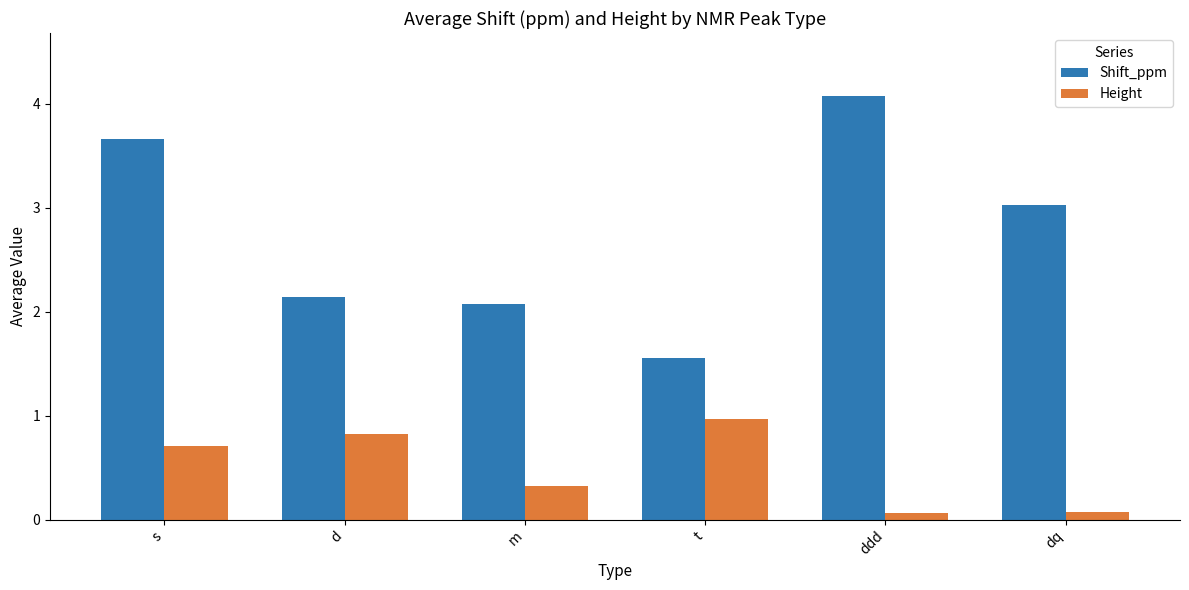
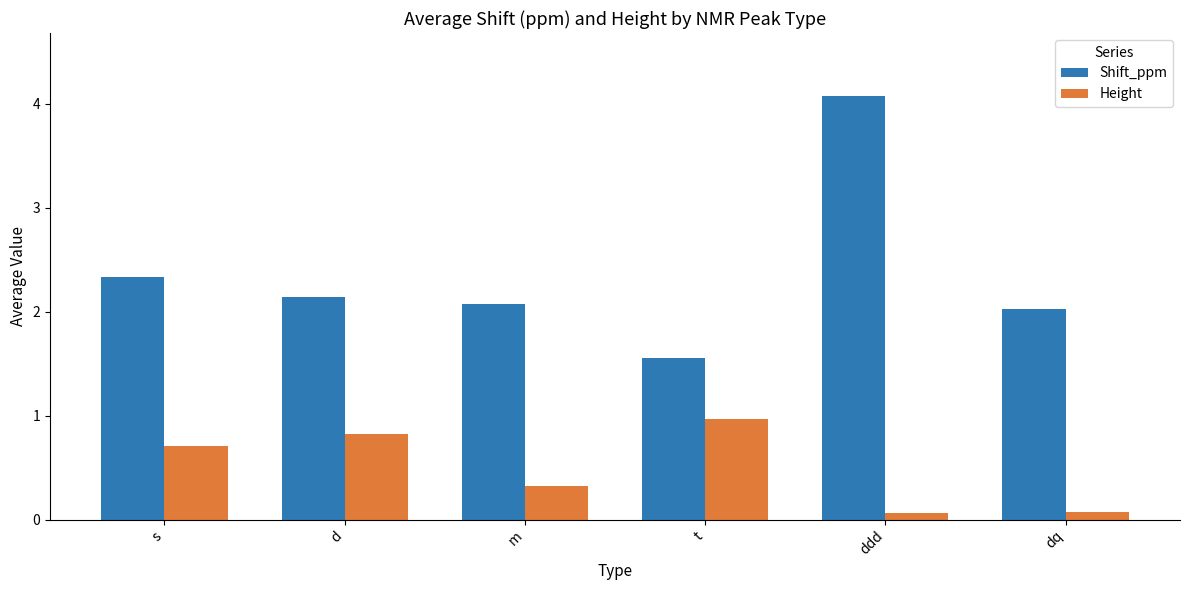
Shift_ppm, s: 3.66 -> 2.33
Shift_ppm, dq: 3.03 -> 2.03
